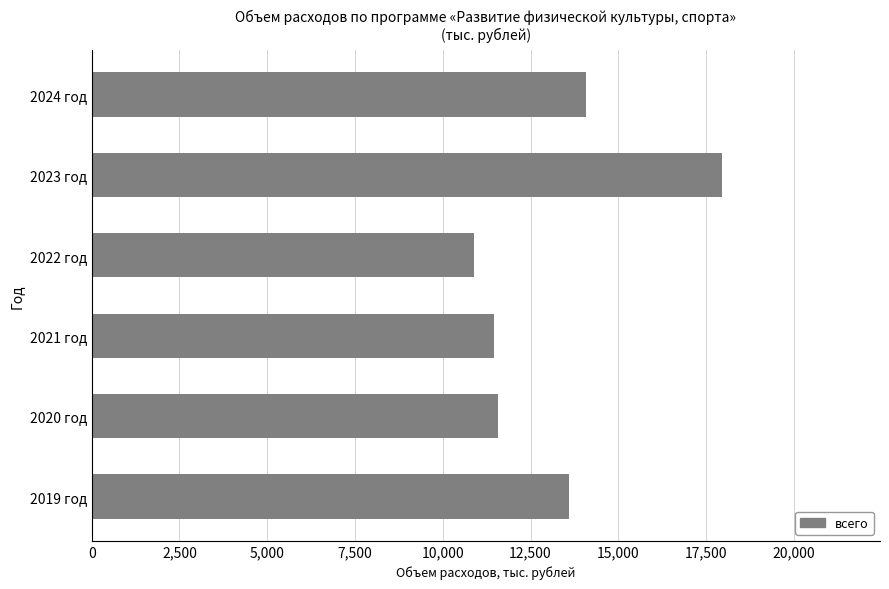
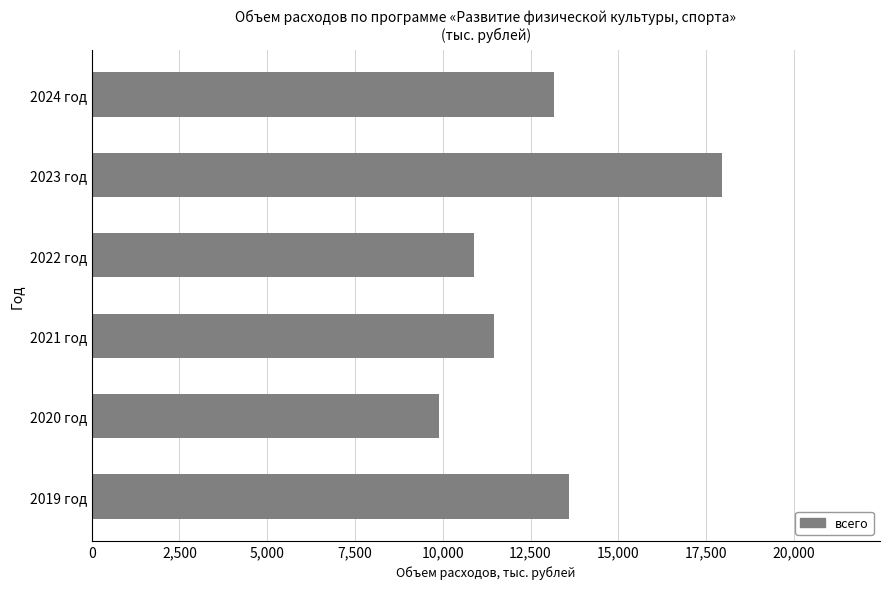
2024 год: 14,100 -> 13,200
2020 год: 11,600 -> 9,900
